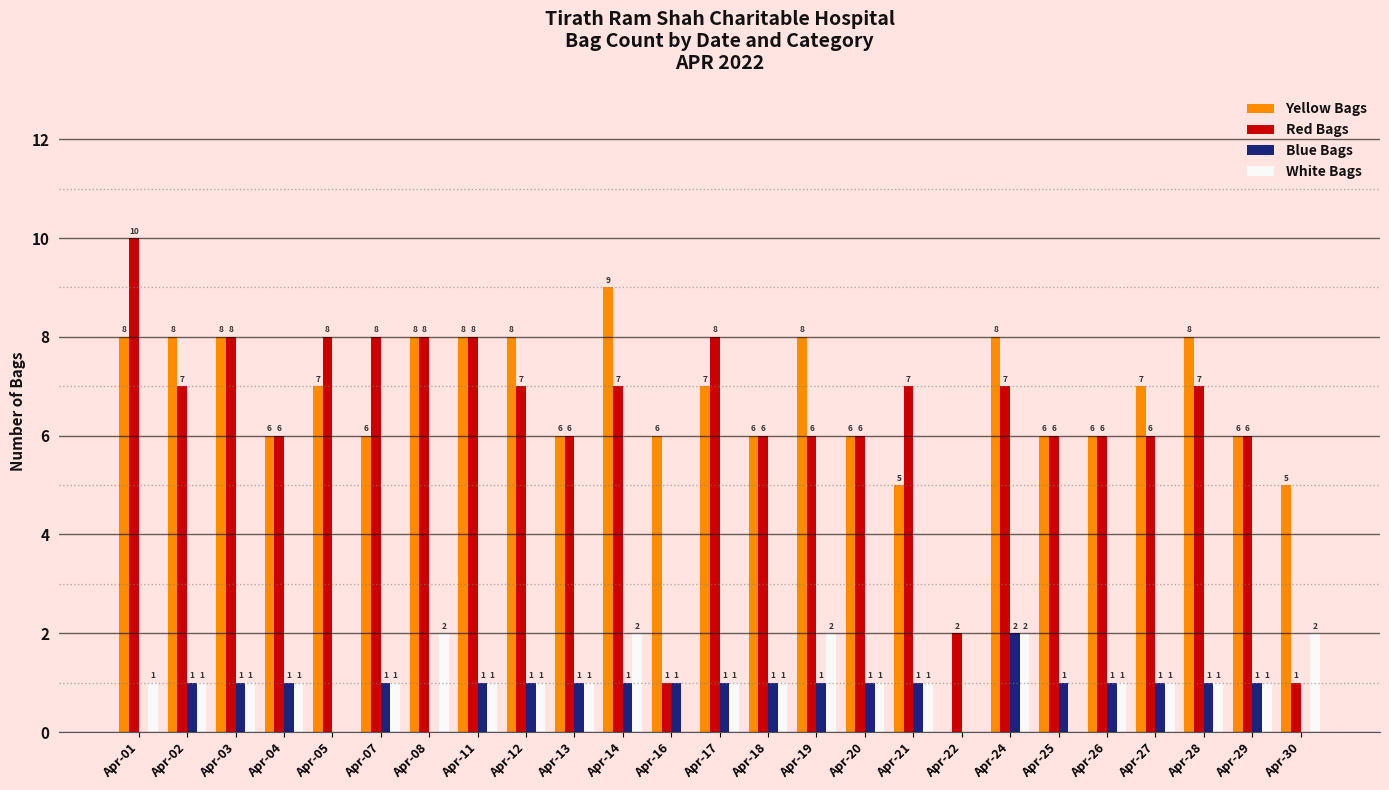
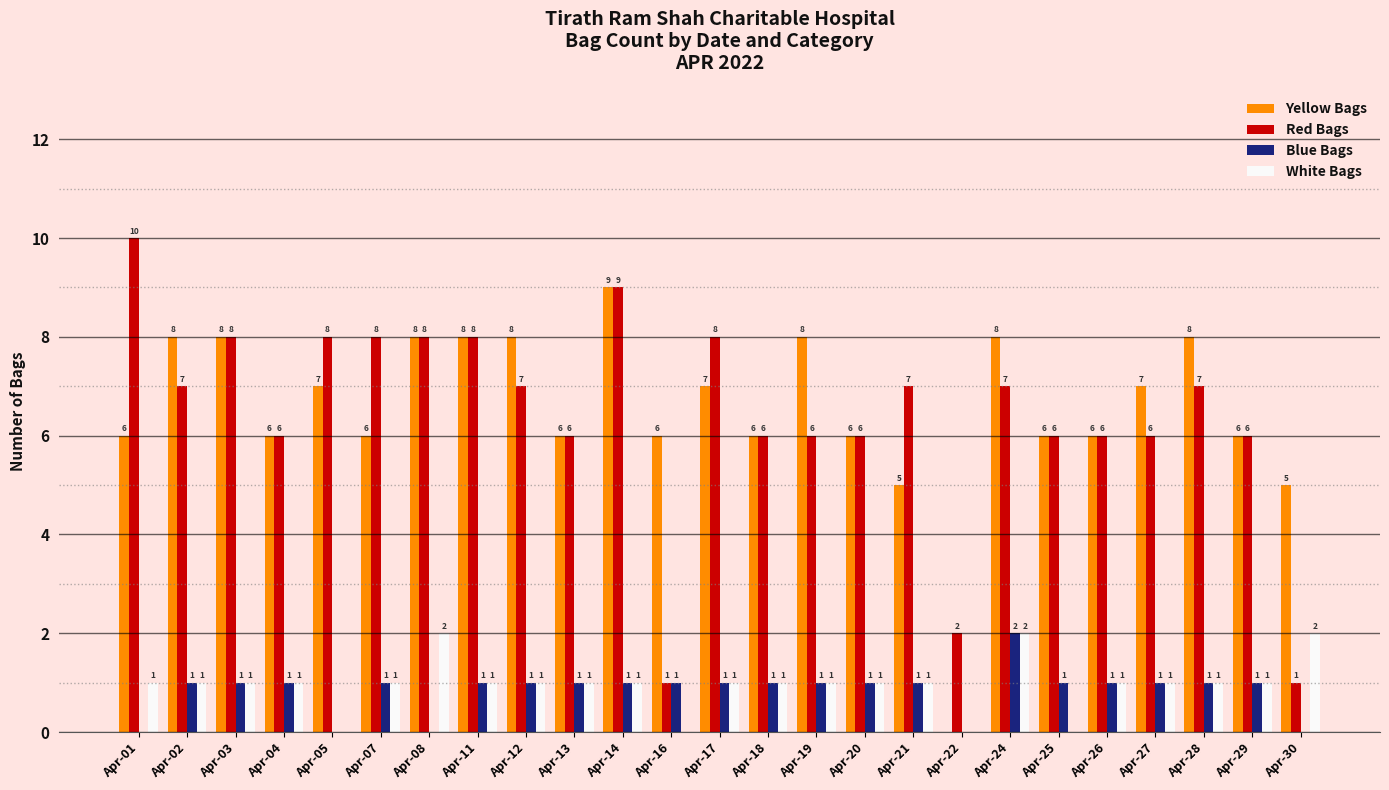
Yellow Bags, Apr-01: 8 -> 6
Red Bags, Apr-14: 7 -> 9
White Bags, Apr-14: 2 -> 1
White Bags, Apr-19: 2 -> 1
